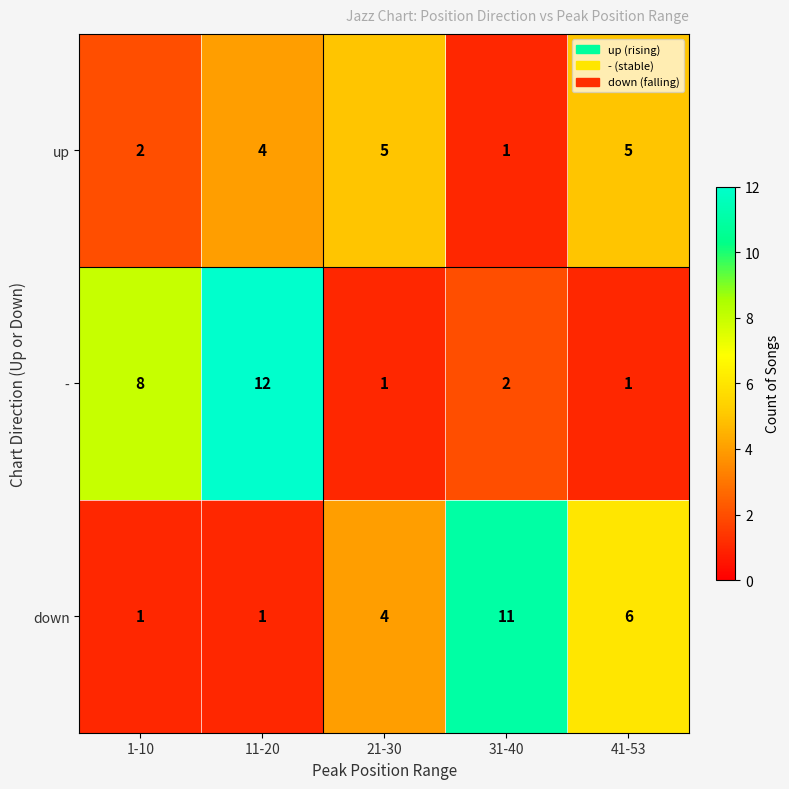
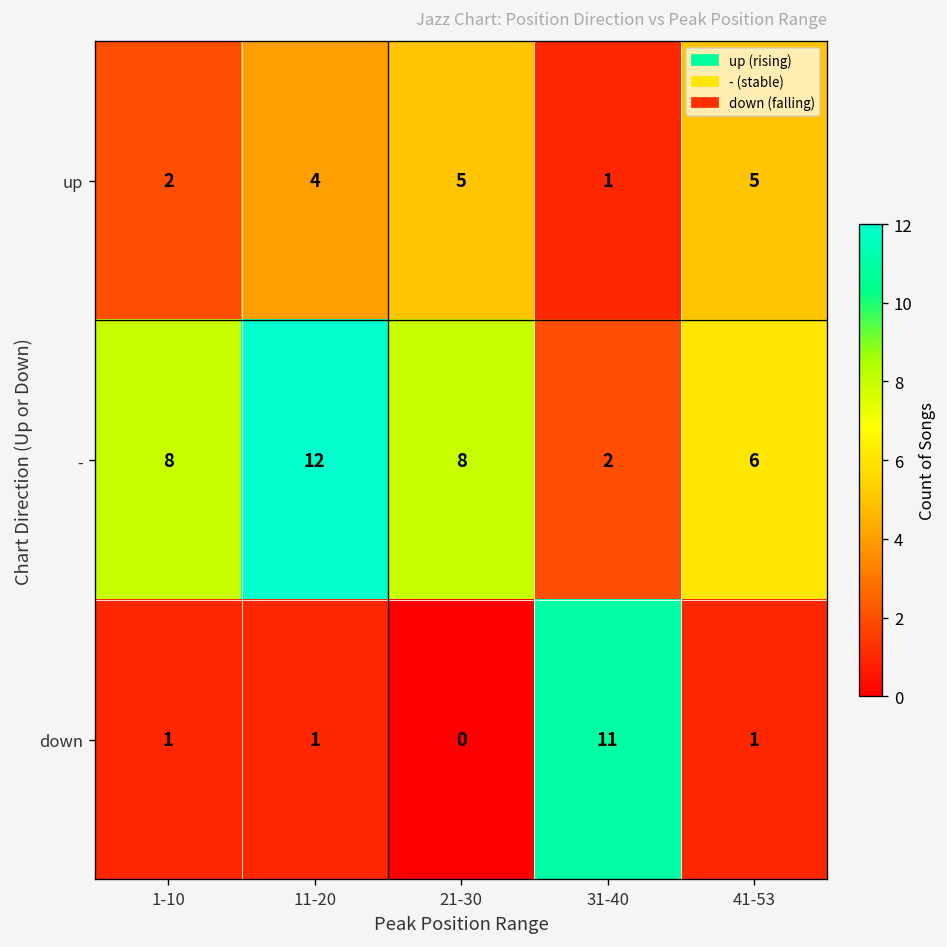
-, 21-30: 1 -> 8
-, 41-53: 1 -> 6
down, 21-30: 4 -> 0
down, 41-53: 6 -> 1
